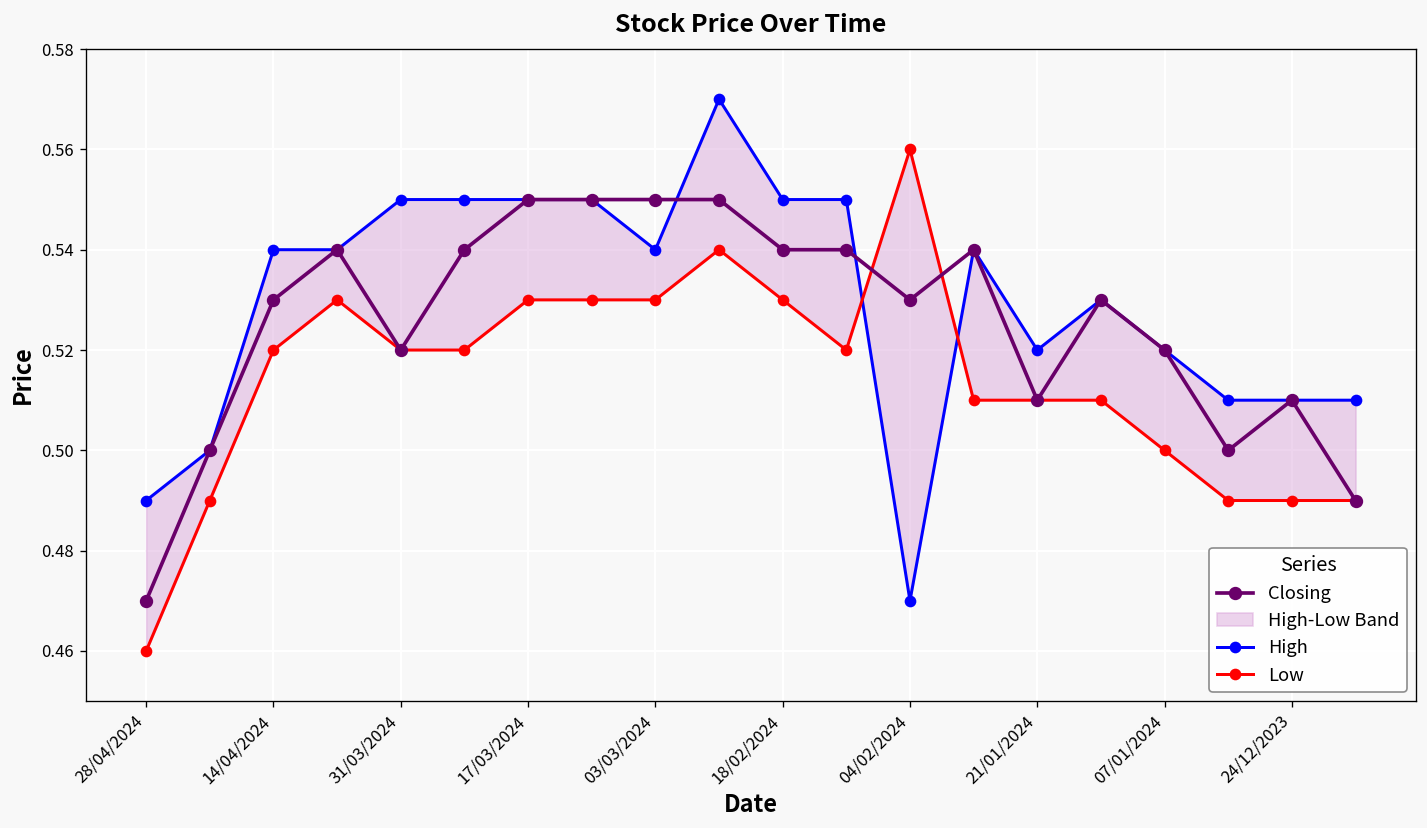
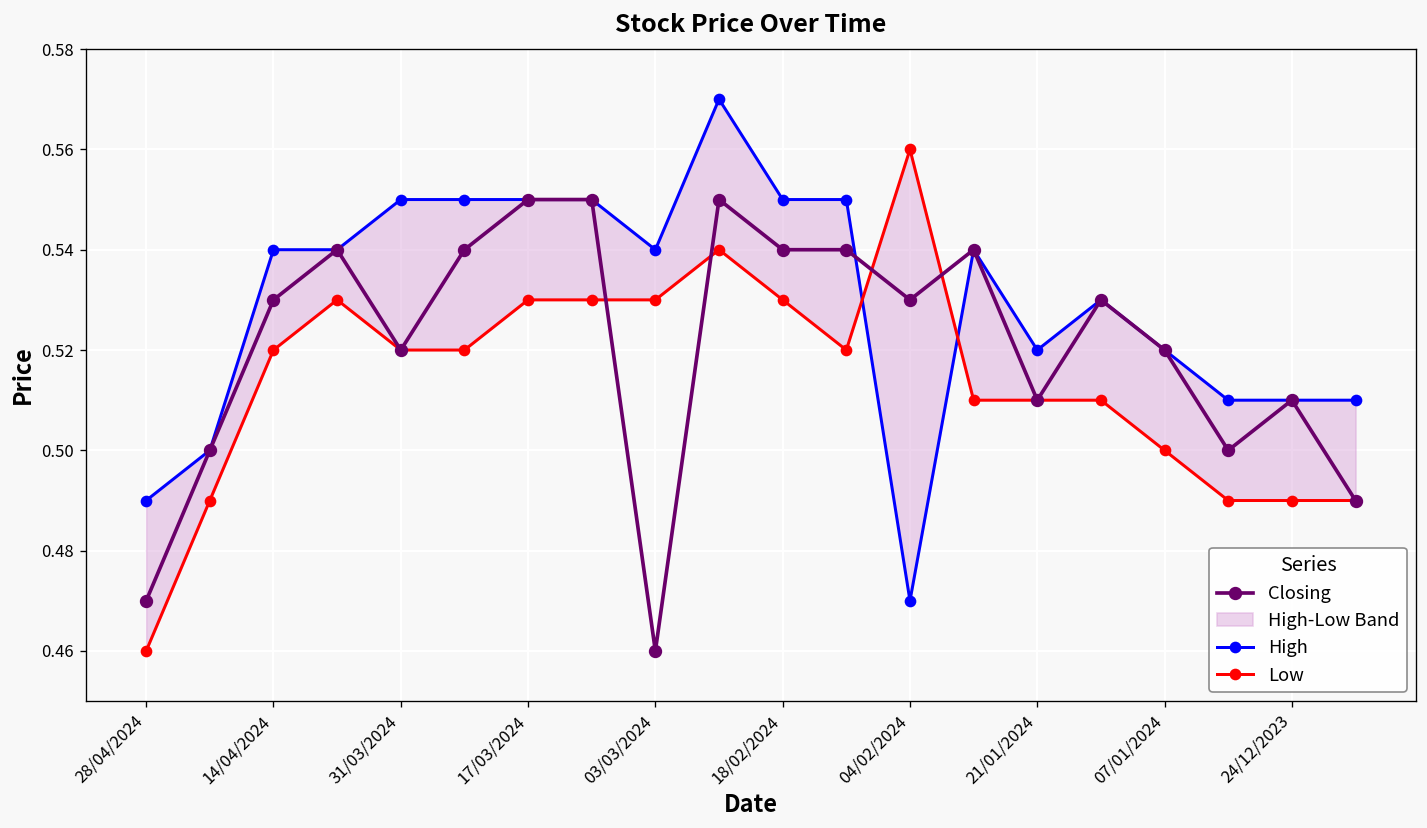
Closing, 03/03/2024: 0.55 -> 0.46
